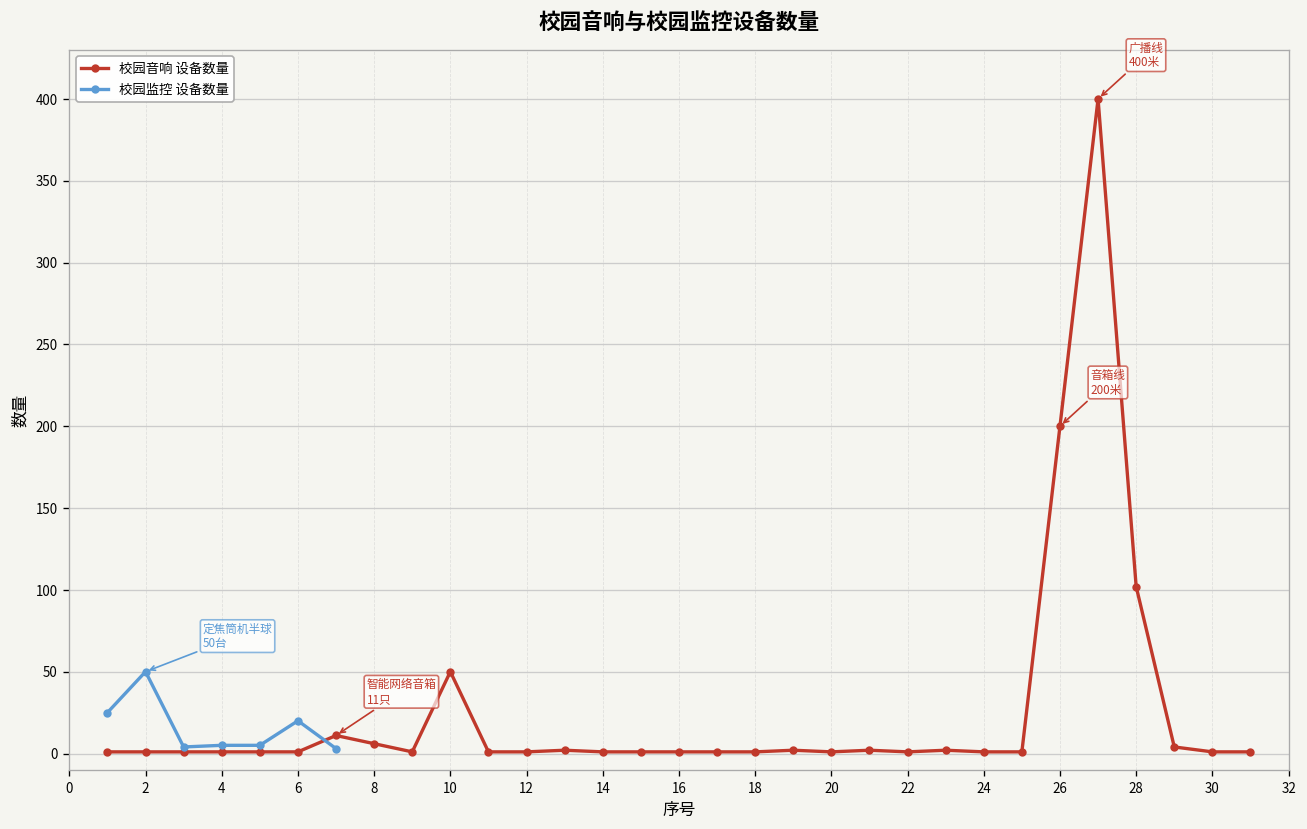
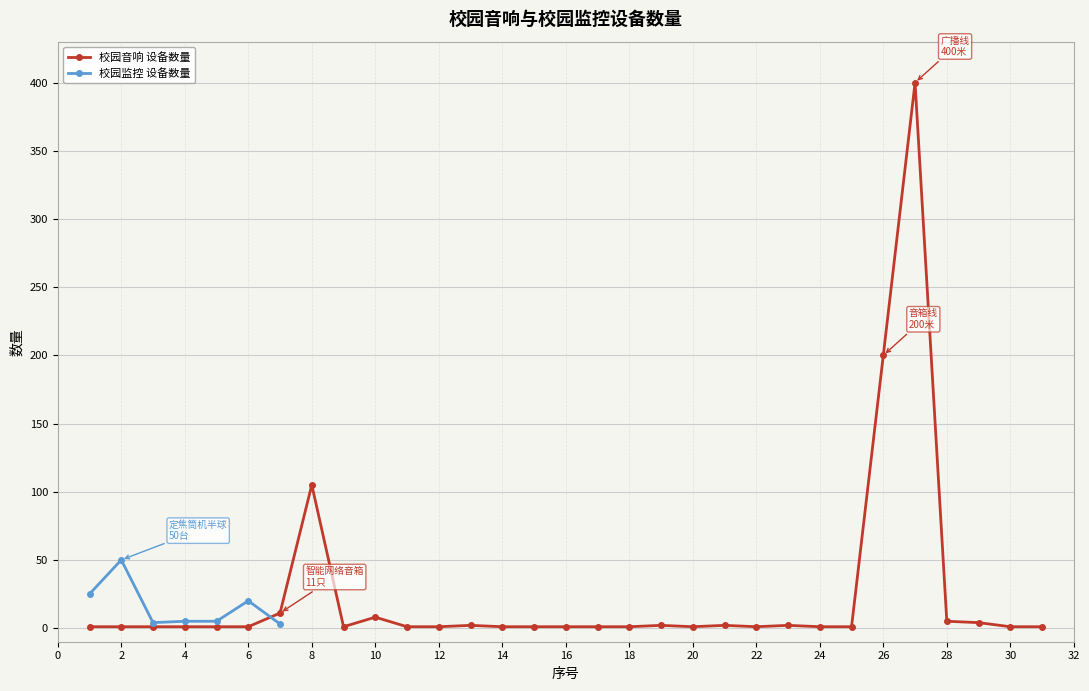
校园音响 设备数量, 8: 6 -> 105
校园音响 设备数量, 10: 50 -> 8
校园音响 设备数量, 28: 102 -> 5
